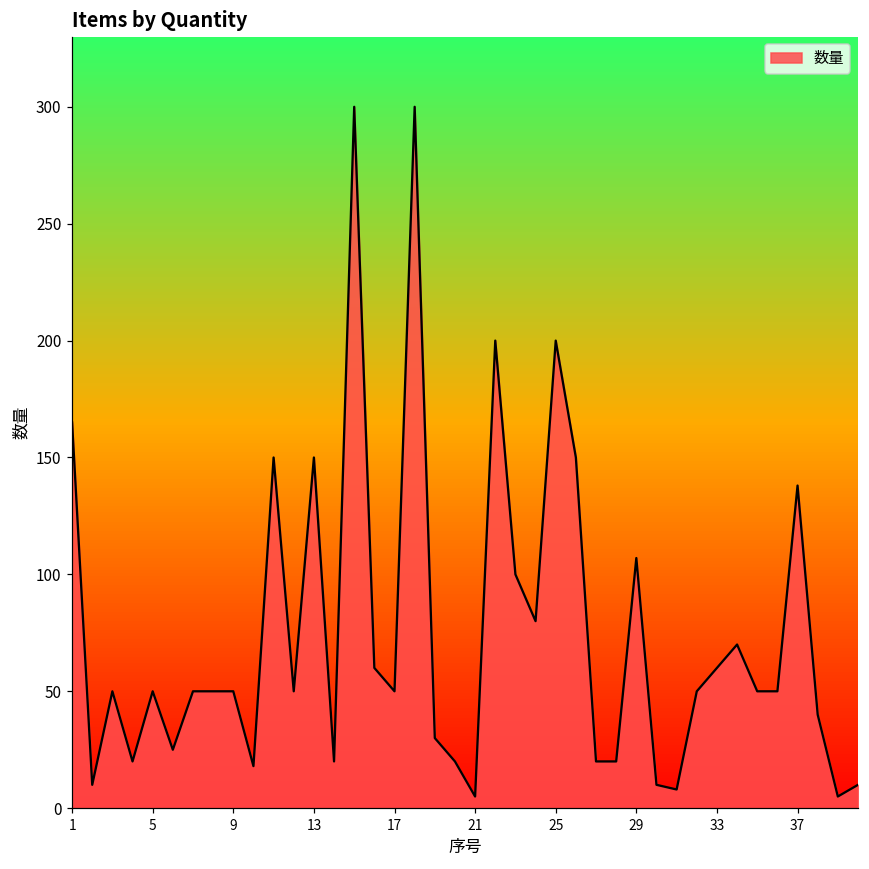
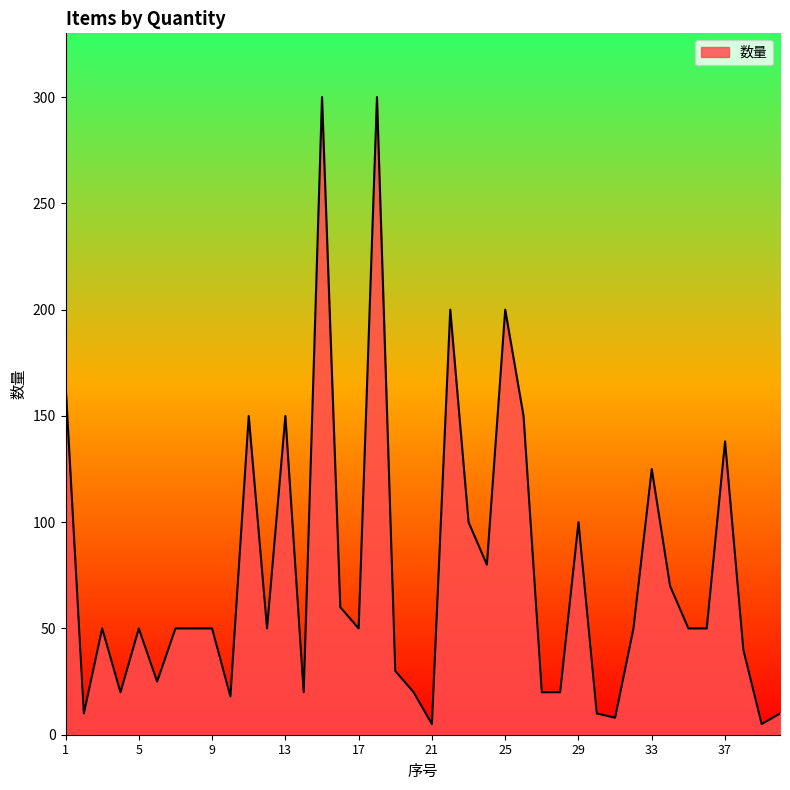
29: 107 -> 100
33: 60 -> 125
